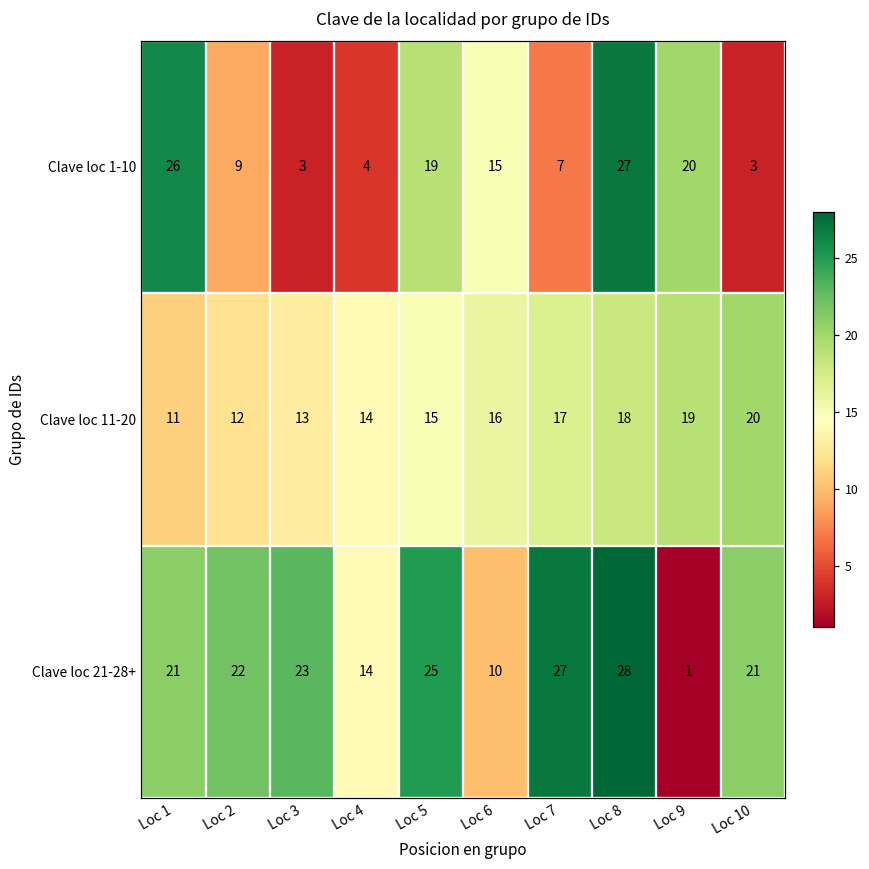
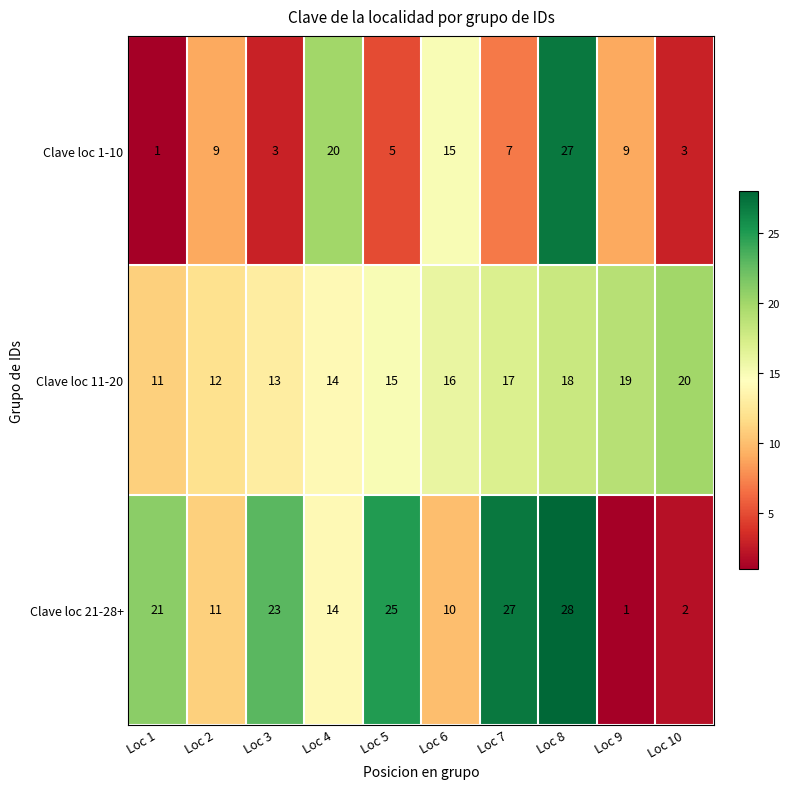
Clave loc 1-10, Loc 1: 26 -> 1
Clave loc 1-10, Loc 4: 4 -> 20
Clave loc 1-10, Loc 5: 19 -> 5
Clave loc 1-10, Loc 9: 20 -> 9
Clave loc 21-28+, Loc 2: 22 -> 11
Clave loc 21-28+, Loc 10: 21 -> 2
